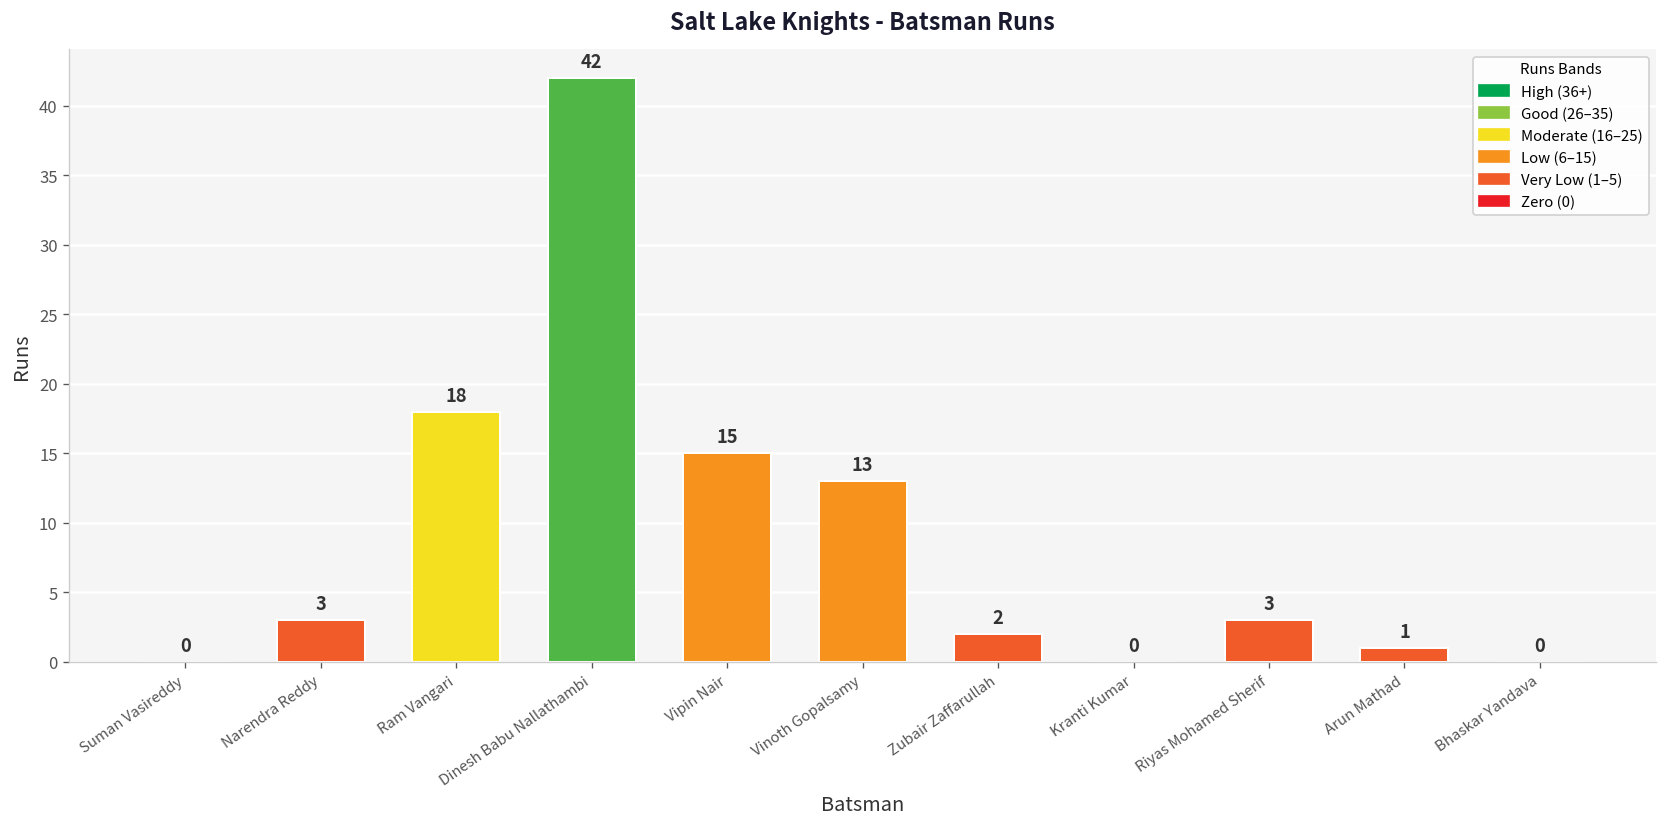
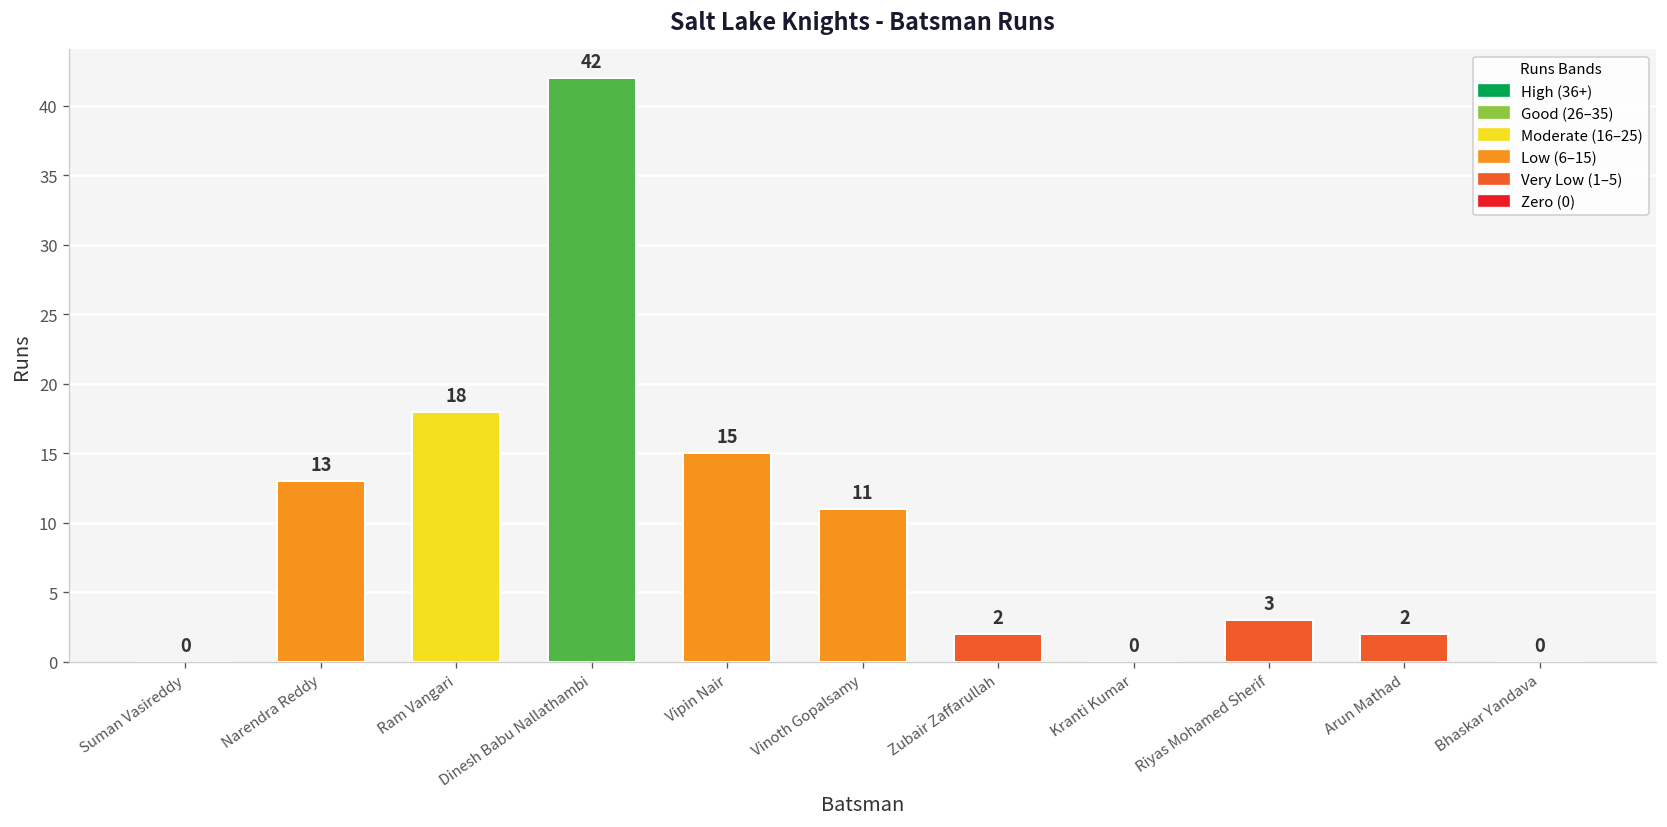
Narendra Reddy: 3 -> 13
Vinoth Gopalsamy: 13 -> 11
Arun Mathad: 1 -> 2
